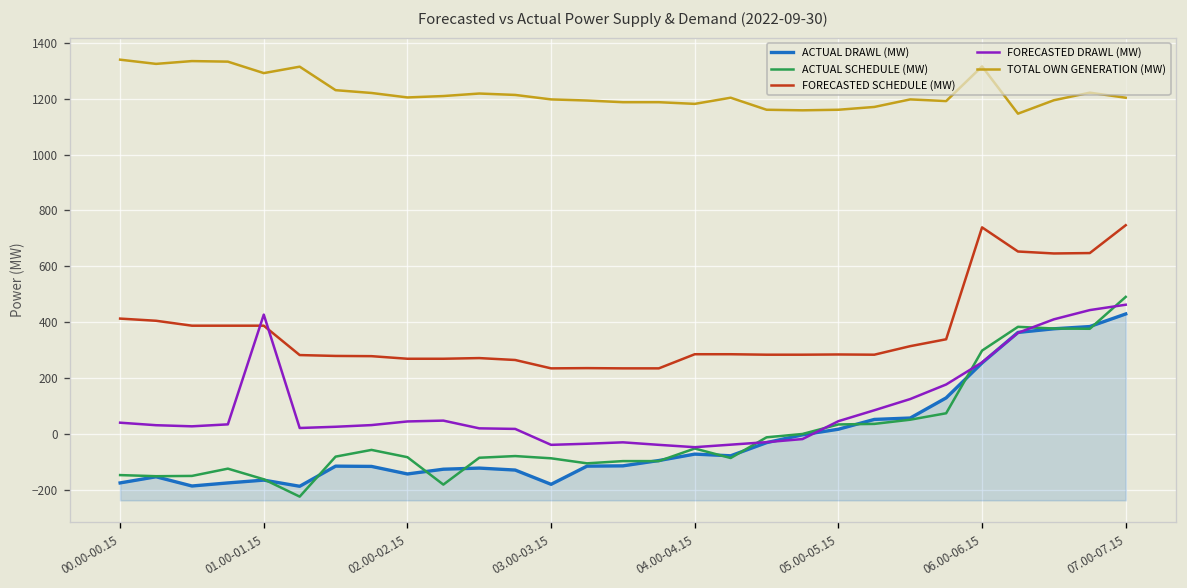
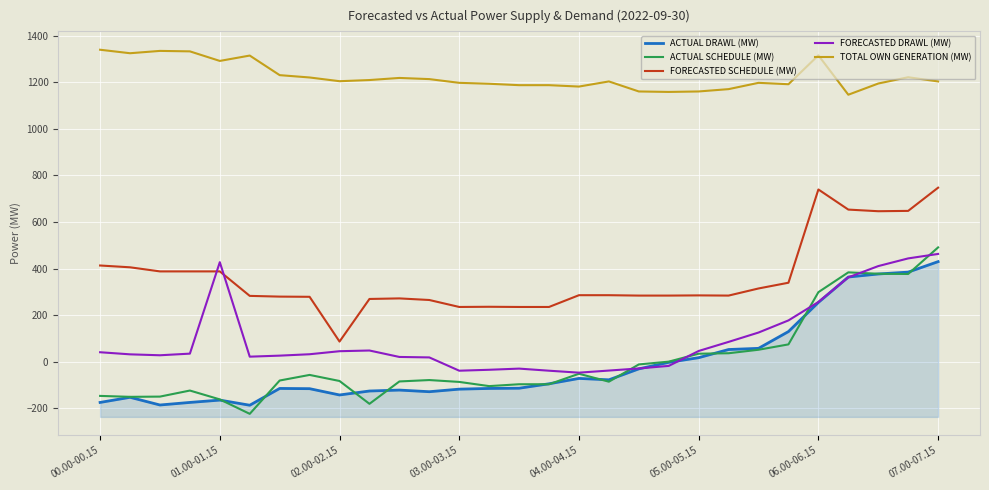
FORECASTED SCHEDULE (MW), 02.00-02.15: 270 -> 90
ACTUAL DRAWL (MW), 03.00-03.15: -180 -> -120
